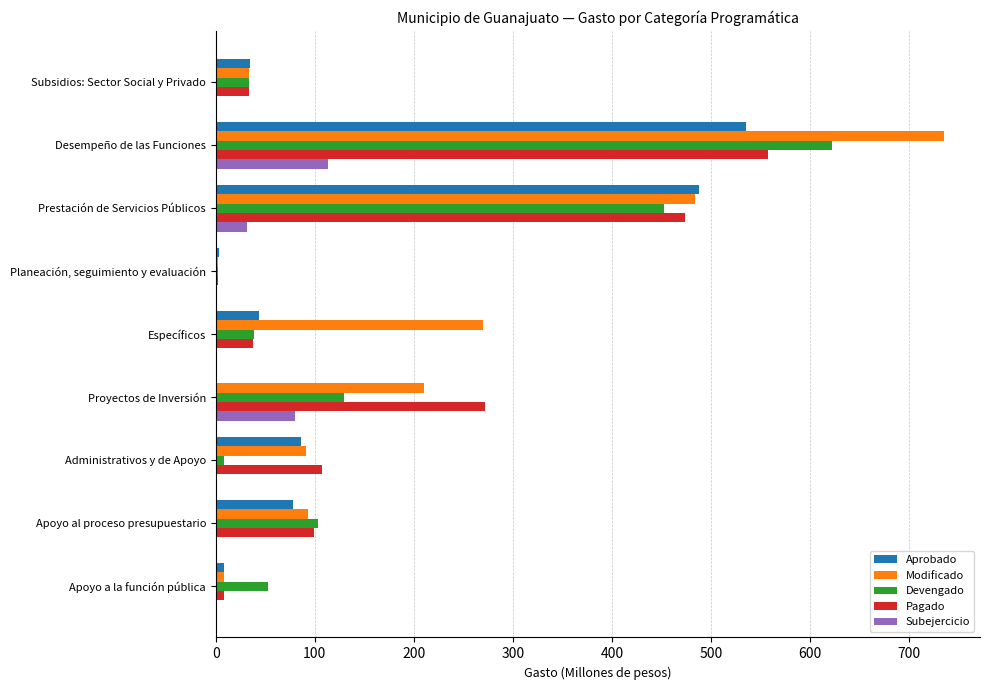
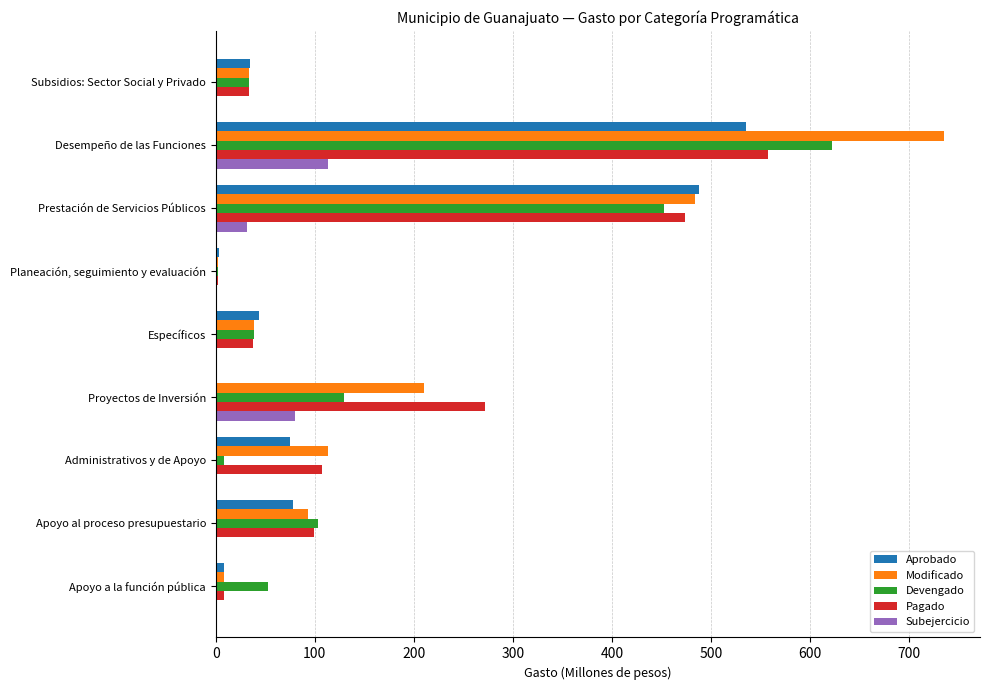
Modificado, Específicos: 270 -> 40
Aprobado, Administrativos y de Apoyo: 90 -> 80
Modificado, Administrativos y de Apoyo: 90 -> 110
